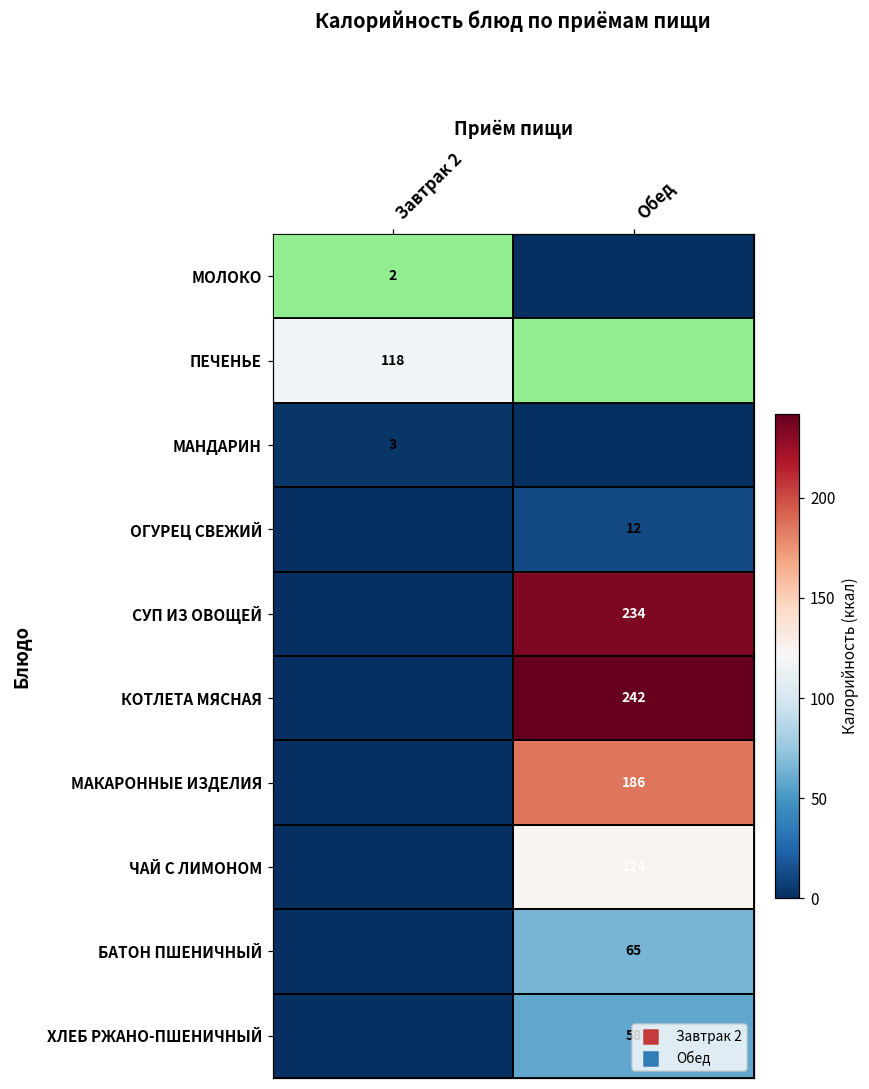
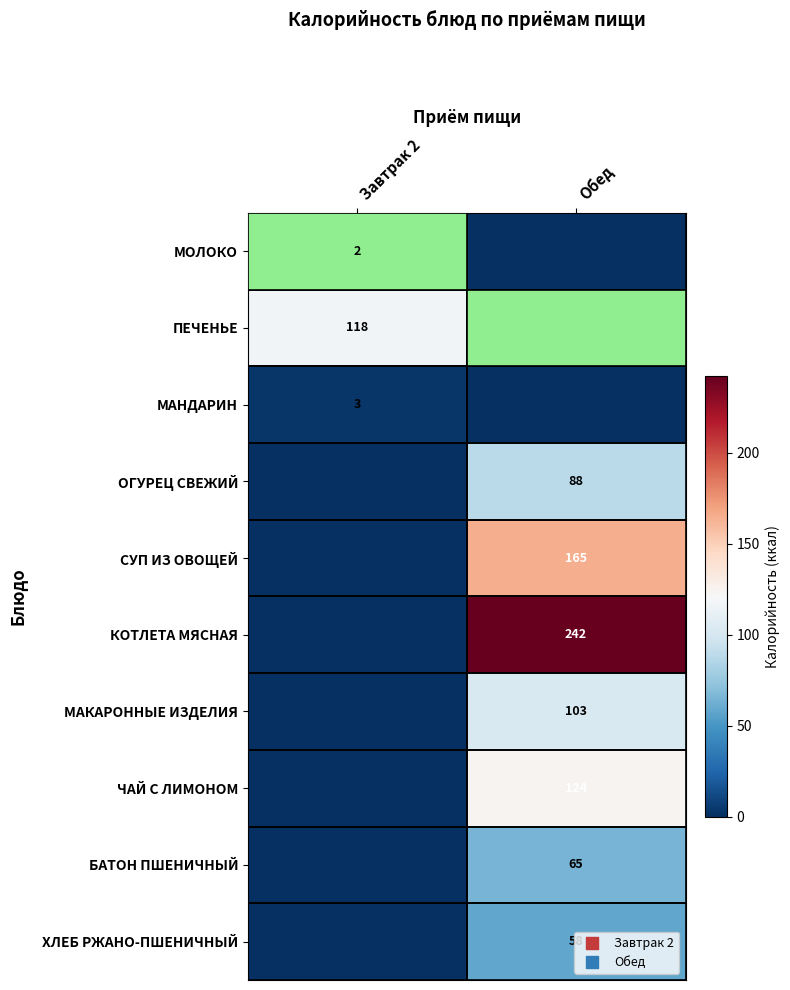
ОГУРЕЦ СВЕЖИЙ, Обед: 12 -> 88
СУП ИЗ ОВОЩЕЙ, Обед: 234 -> 165
МАКАРОННЫЕ ИЗДЕЛИЯ, Обед: 186 -> 103
